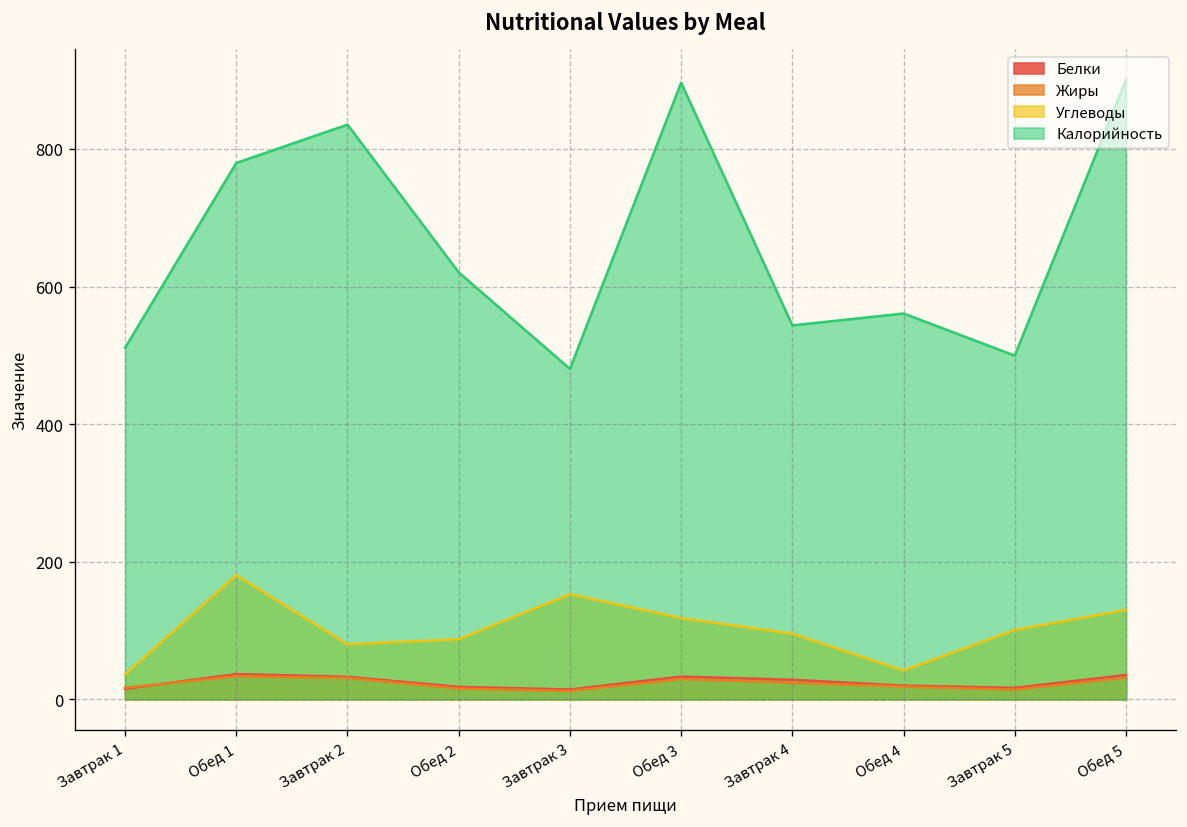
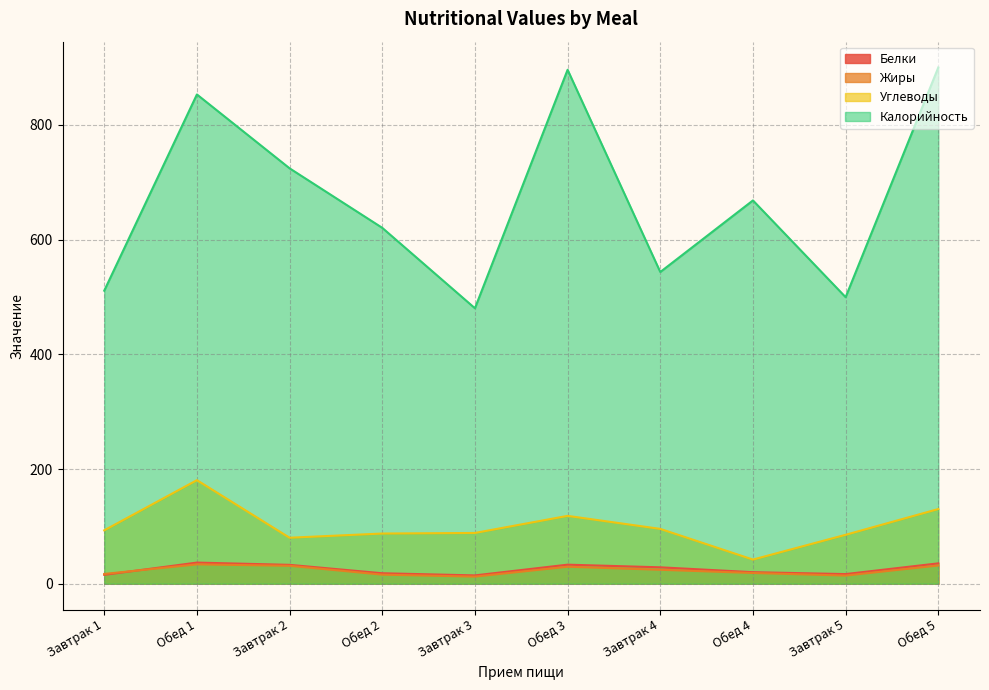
Углеводы, Завтрак 1: 40 -> 90
Калорийность, Обед 1: 780 -> 850
Калорийность, Завтрак 2: 840 -> 720
Углеводы, Завтрак 3: 150 -> 90
Калорийность, Обед 4: 560 -> 670
Углеводы, Завтрак 5: 100 -> 90
